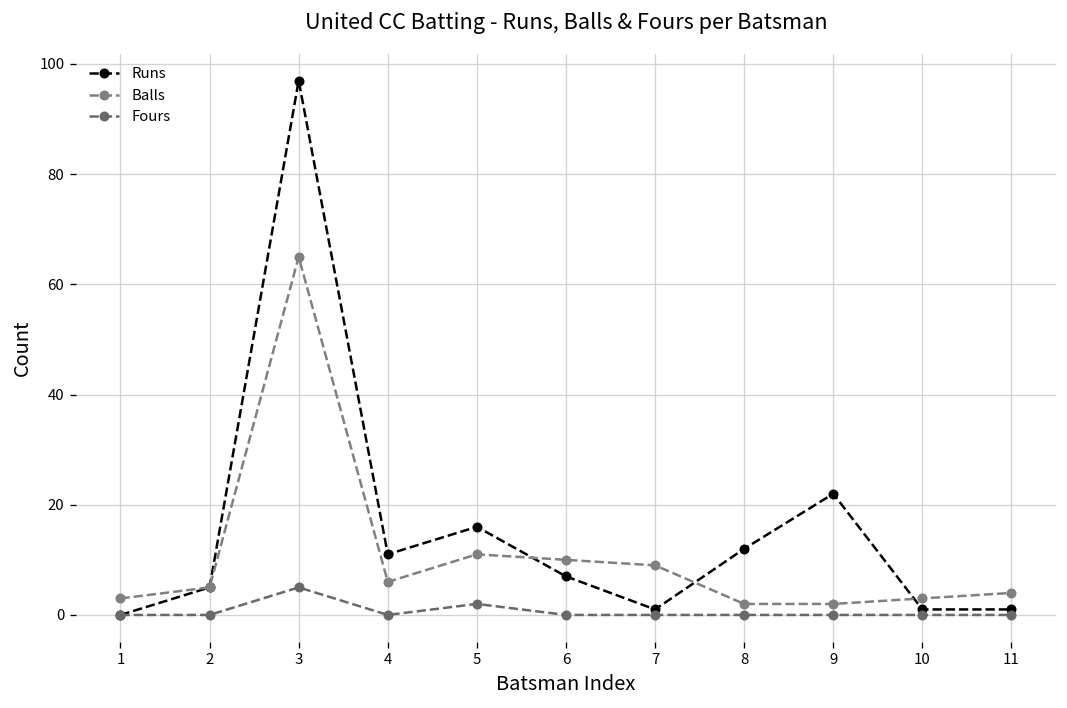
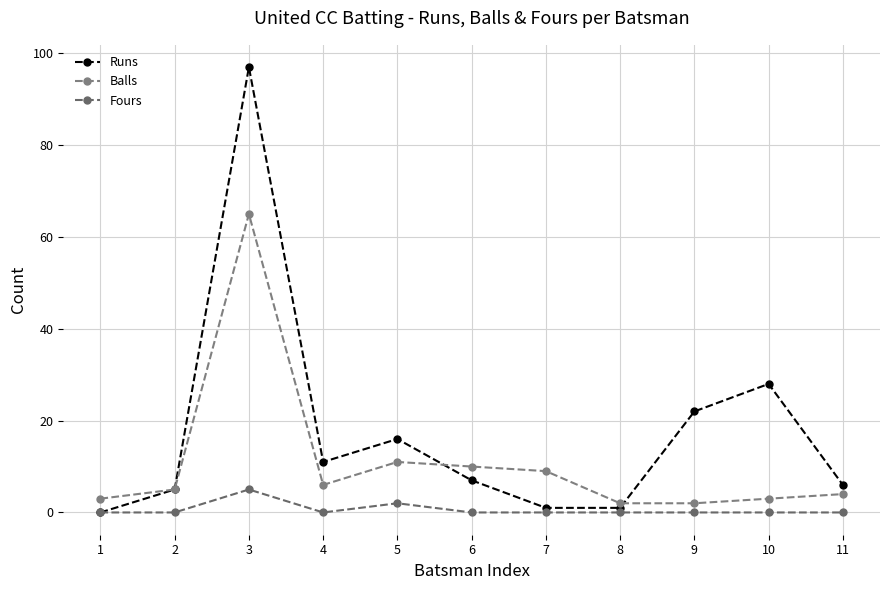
Runs, 8: 12 -> 1
Runs, 10: 1 -> 28
Runs, 11: 1 -> 6
